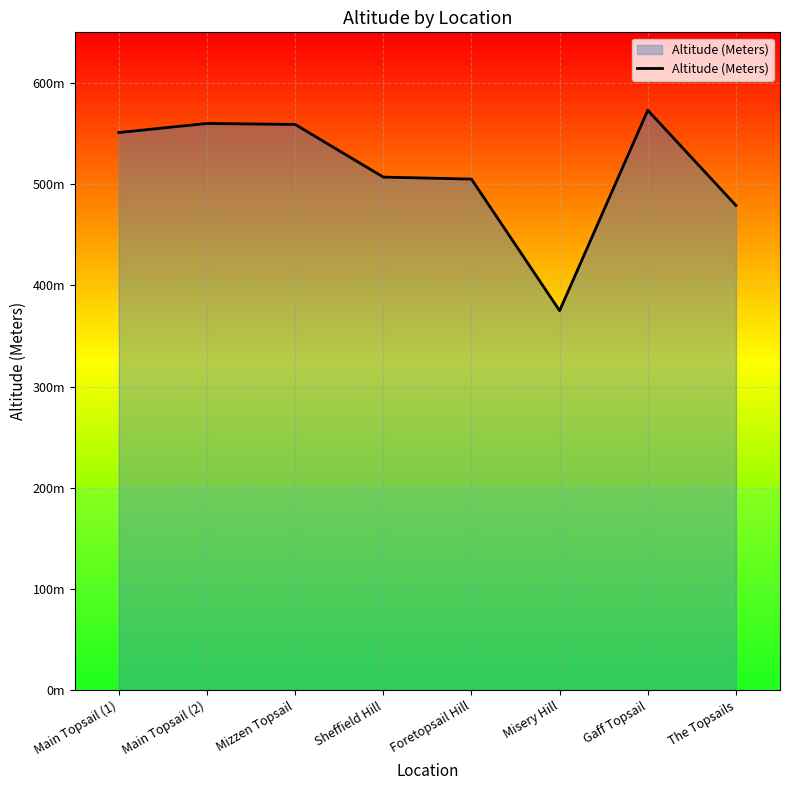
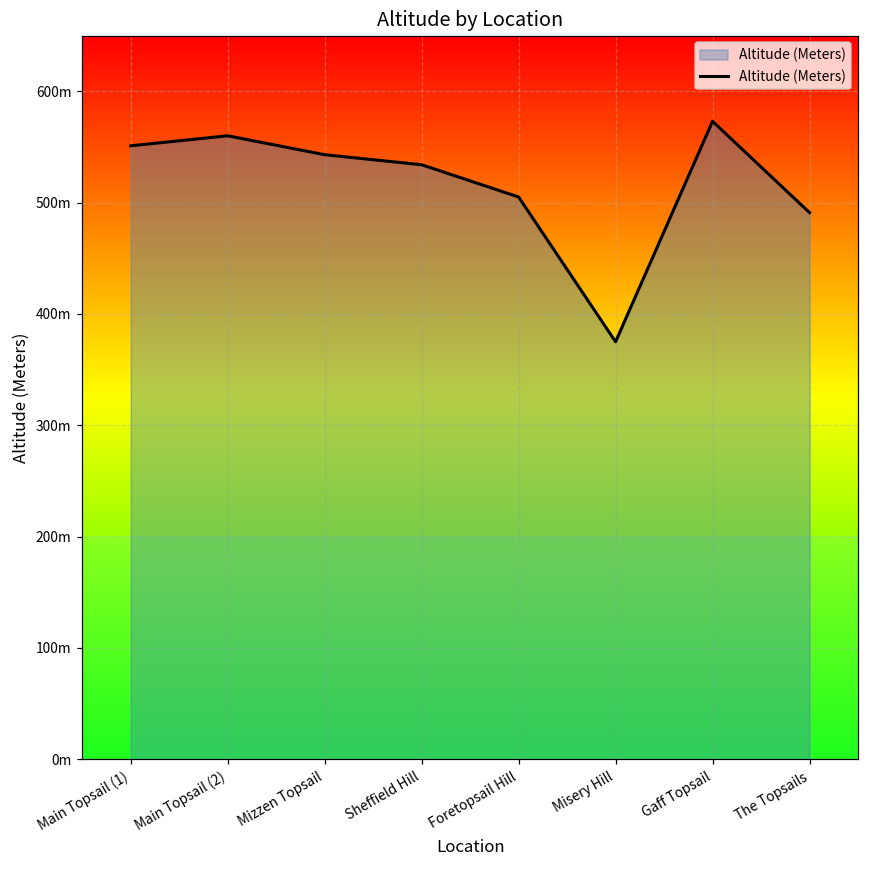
Mizzen Topsail: 559m -> 543m
Sheffield Hill: 507m -> 534m
The Topsails: 479m -> 491m
